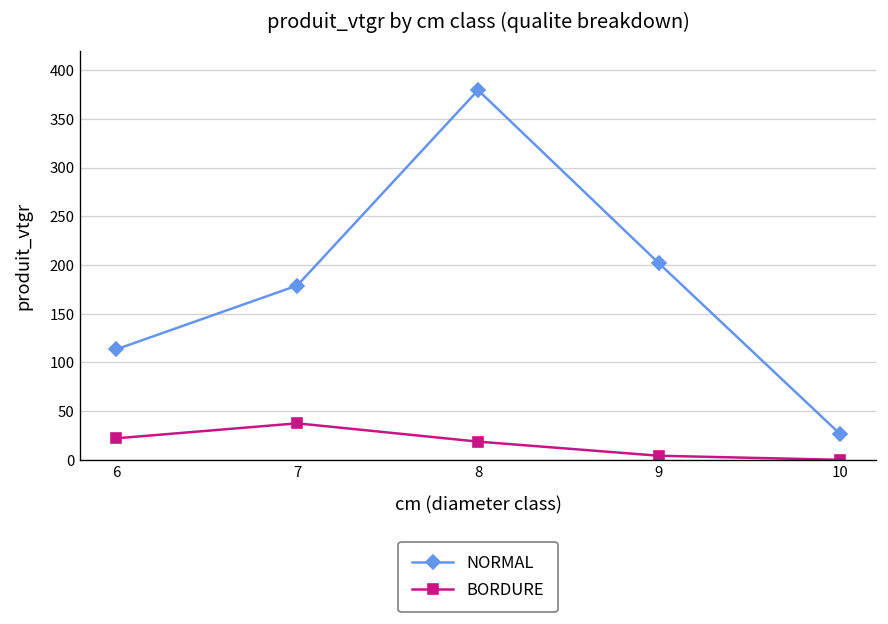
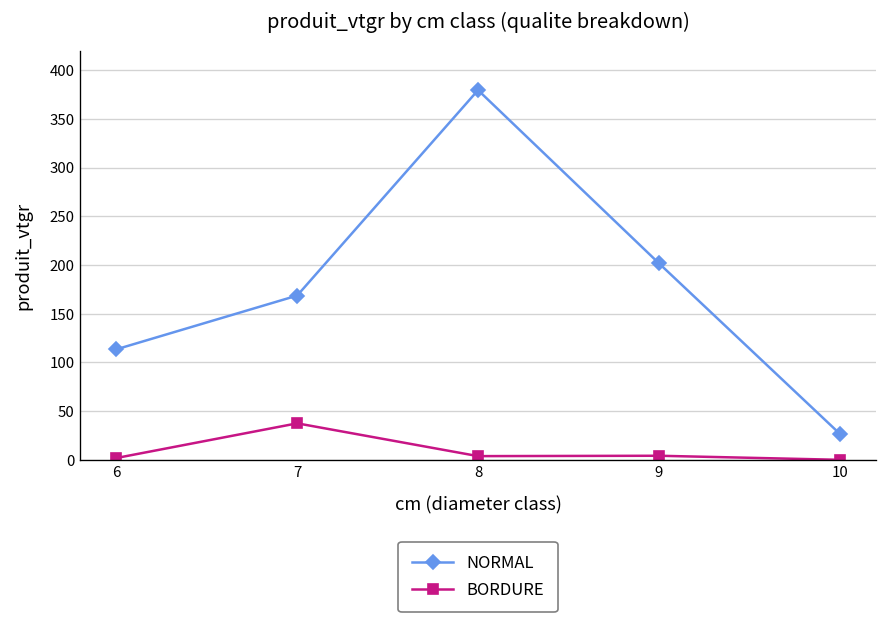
BORDURE, 6: 20 -> 0
NORMAL, 7: 180 -> 170
BORDURE, 8: 20 -> 0
